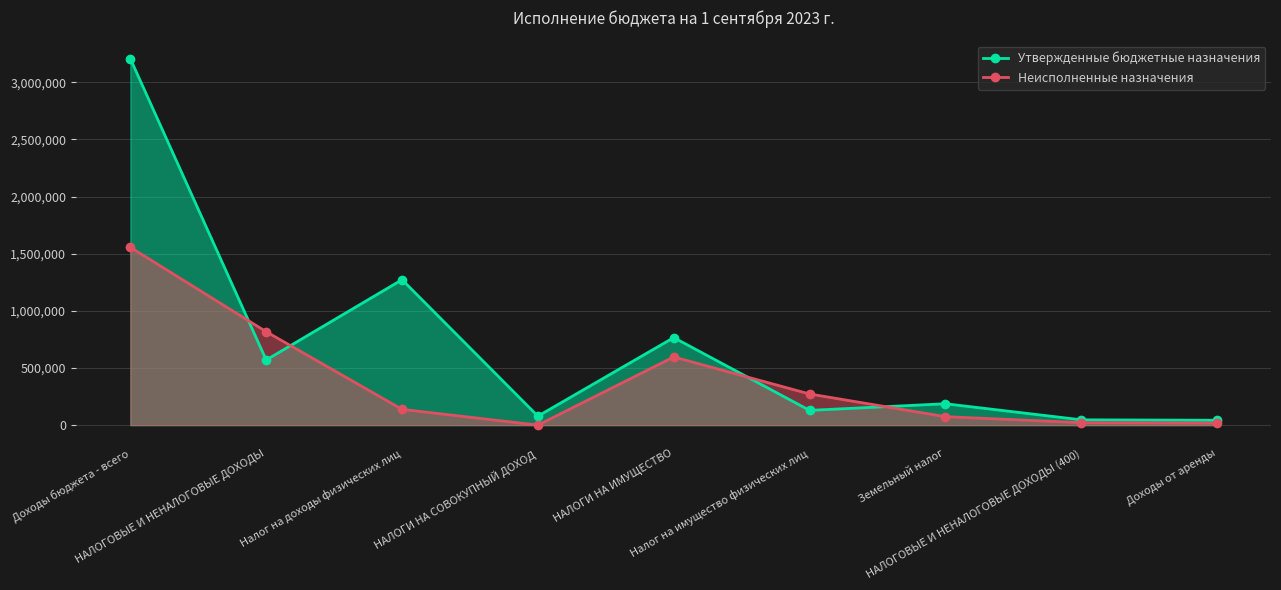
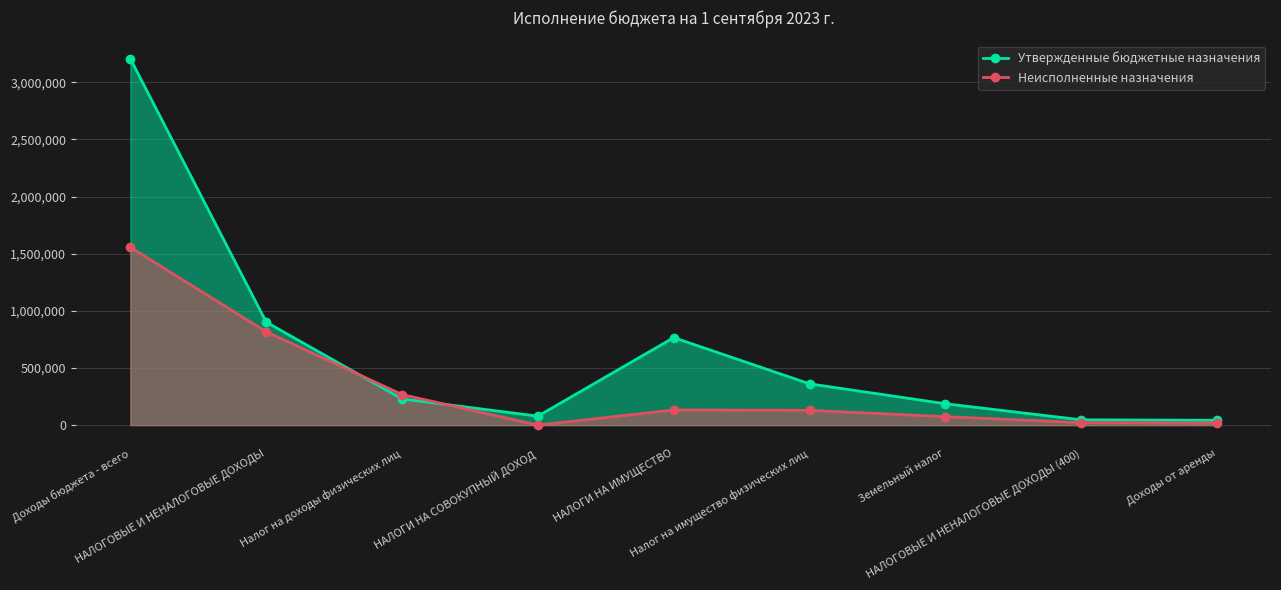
Утвержденные бюджетные назначения, НАЛОГОВЫЕ И НЕНАЛОГОВЫЕ ДОХОДЫ: 570,000 -> 900,000
Утвержденные бюджетные назначения, Налог на доходы физических лиц: 1,270,000 -> 230,000
Неисполненные назначения, Налог на доходы физических лиц: 140,000 -> 270,000
Неисполненные назначения, НАЛОГИ НА ИМУЩЕСТВО: 600,000 -> 130,000
Утвержденные бюджетные назначения, Налог на имущество физических лиц: 130,000 -> 360,000
Неисполненные назначения, Налог на имущество физических лиц: 270,000 -> 130,000
